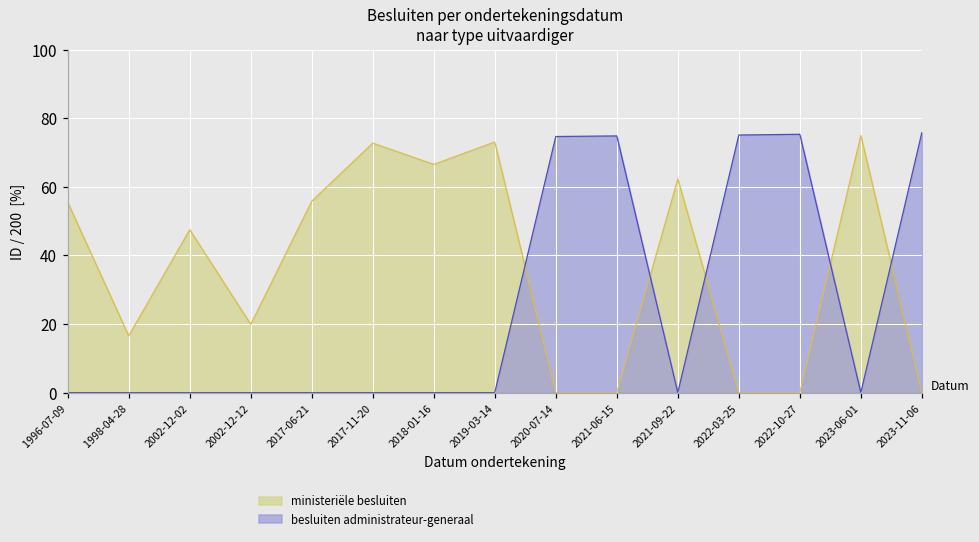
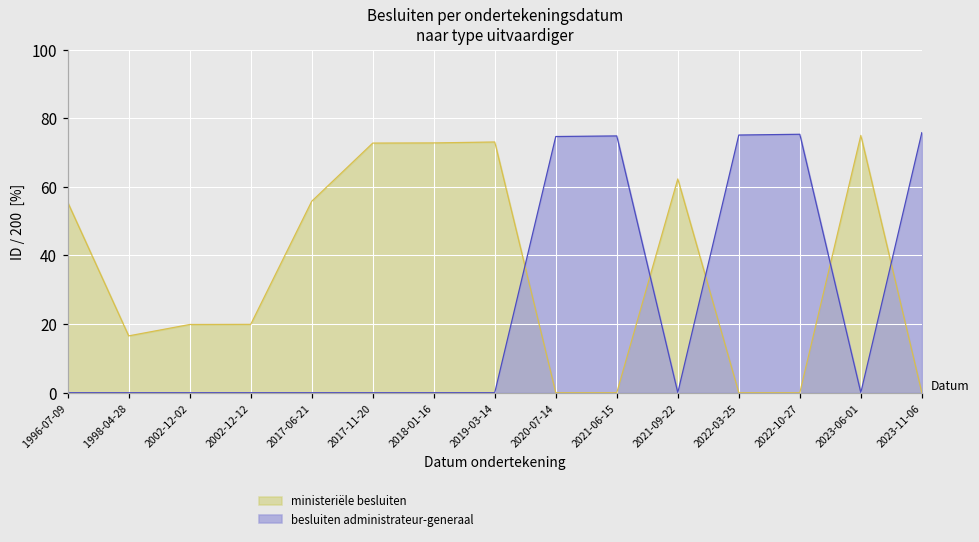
ministeriële besluiten, 2002-12-02: 48 -> 20
ministeriële besluiten, 2018-01-16: 67 -> 73
